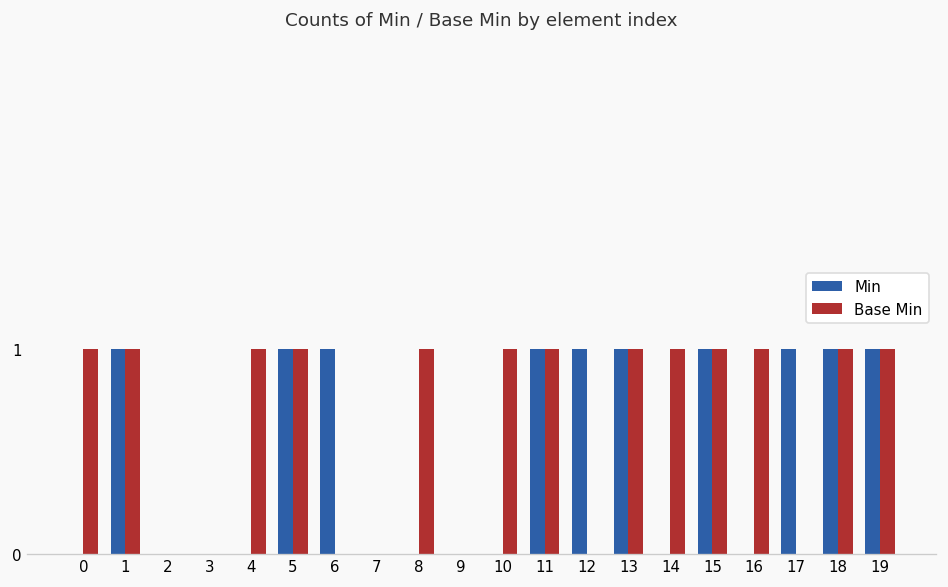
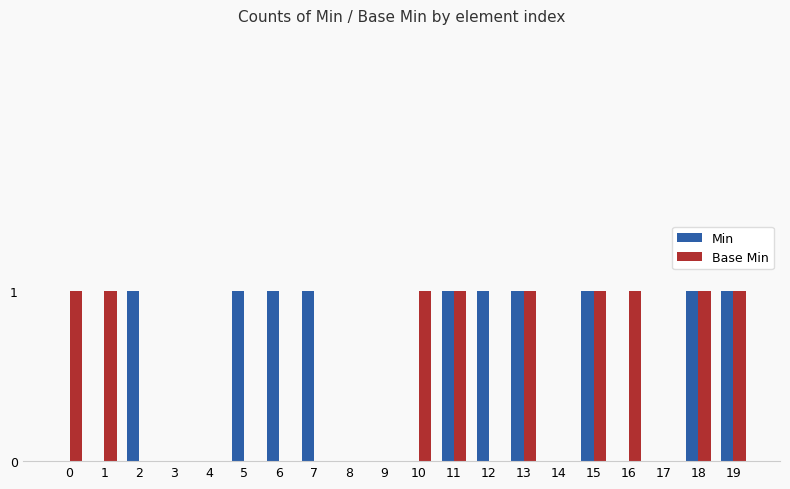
Min, 1: 1 -> 0
Min, 2: 0 -> 1
Base Min, 4: 1 -> 0
Base Min, 5: 1 -> 0
Min, 7: 0 -> 1
Base Min, 8: 1 -> 0
Base Min, 14: 1 -> 0
Min, 17: 1 -> 0
